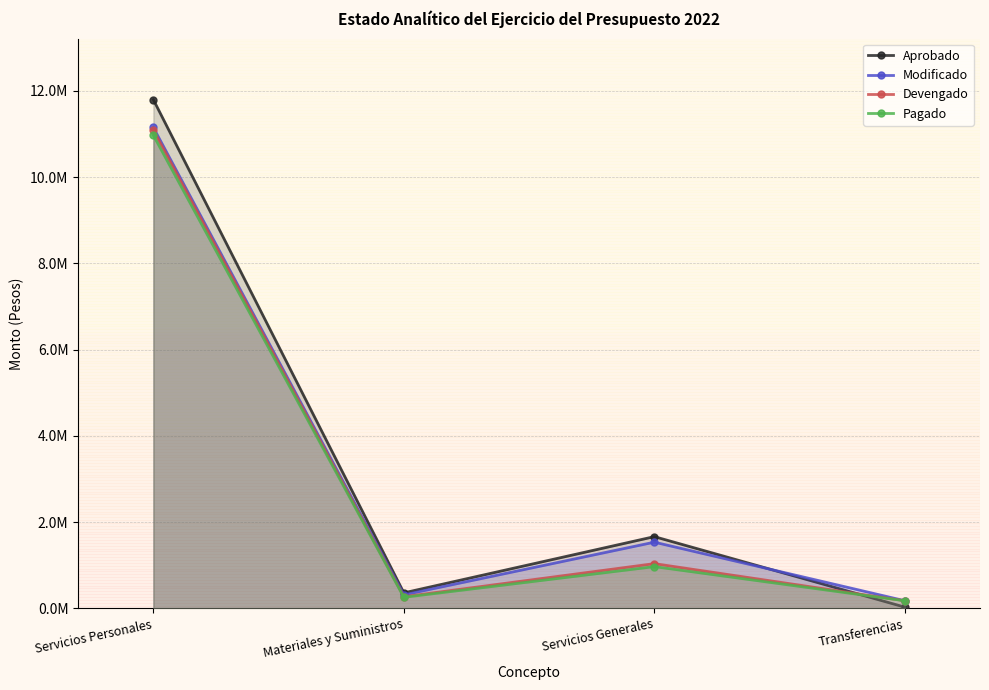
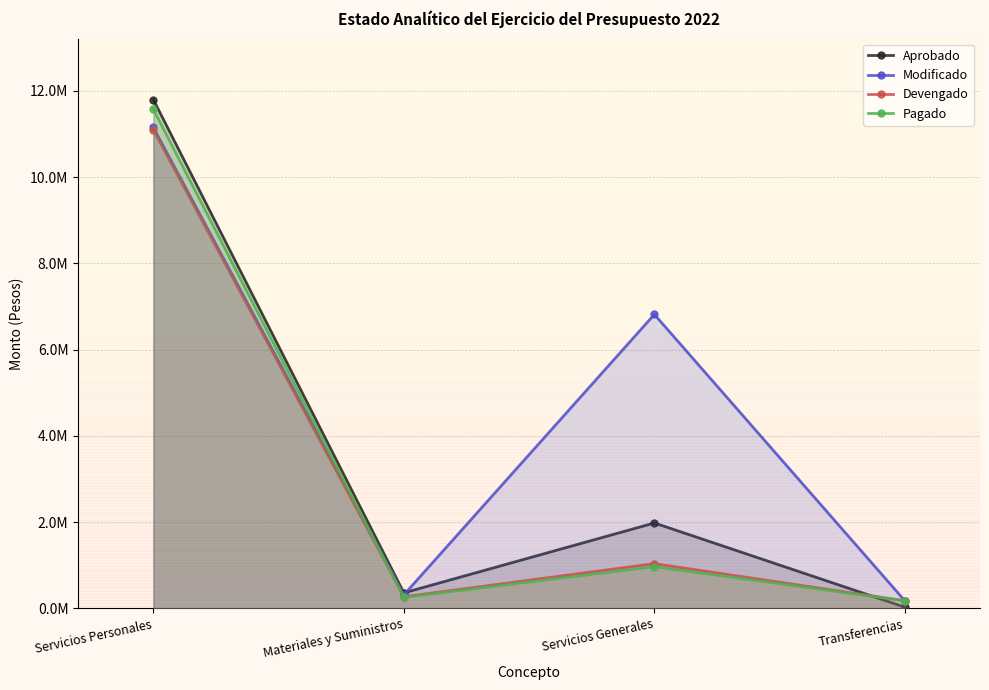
Pagado, Servicios Personales: 11000000 -> 11600000
Aprobado, Servicios Generales: 1700000 -> 2000000
Modificado, Servicios Generales: 1500000 -> 6800000
